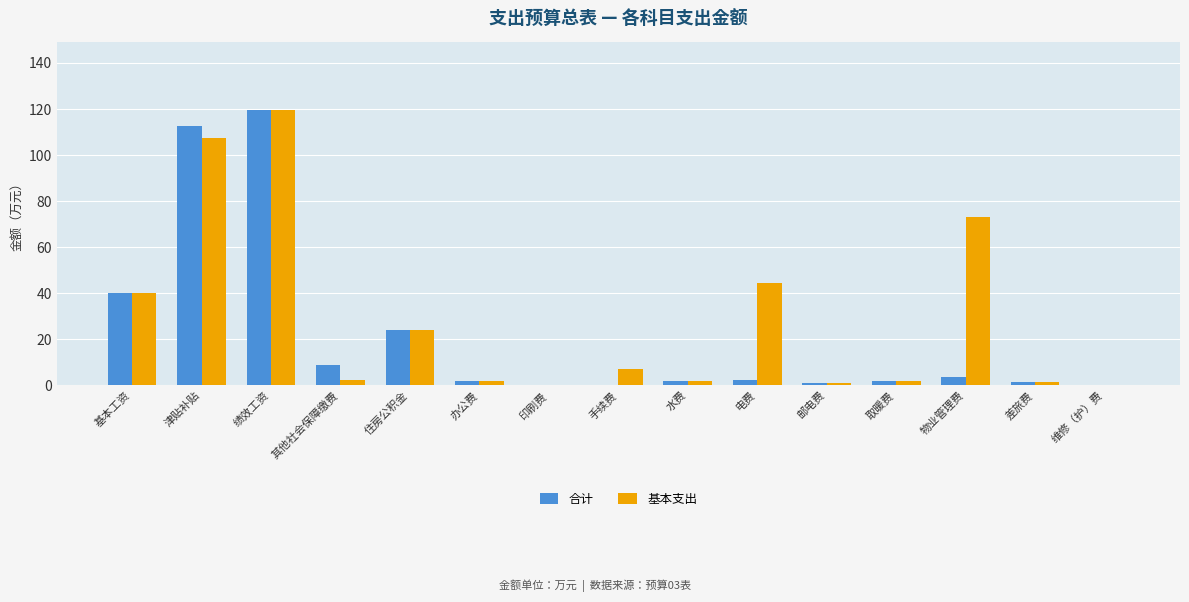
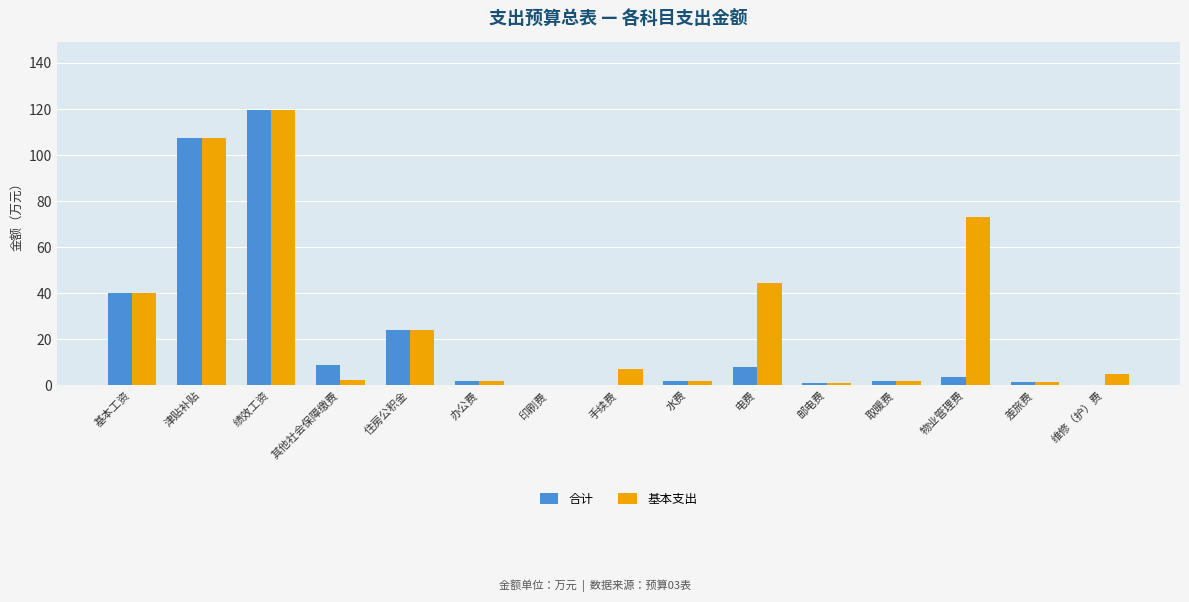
合计, 津贴补贴: 113 -> 108
合计, 电费: 3 -> 8
基本支出, 维修（护）费: 0 -> 5
